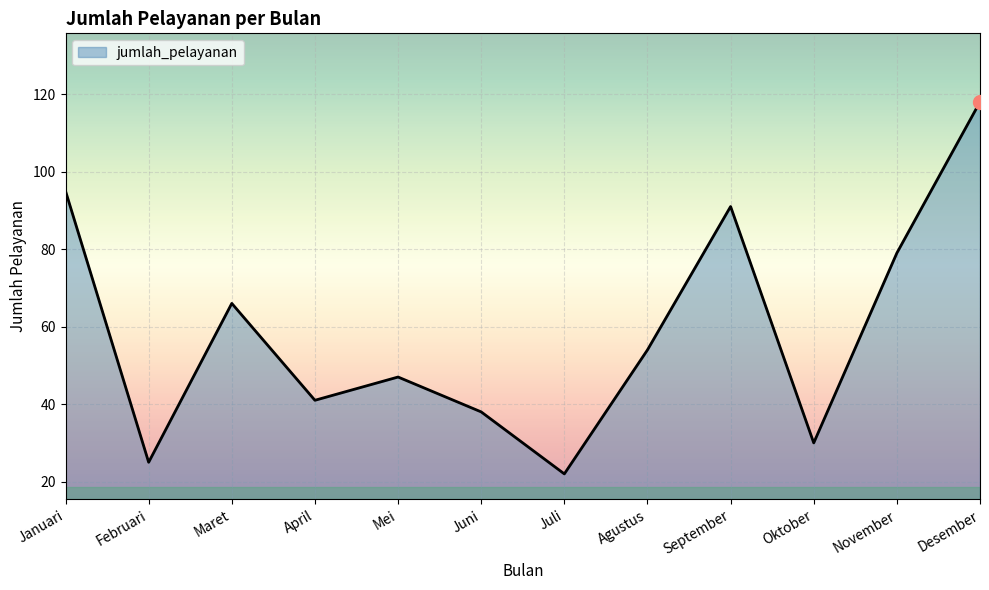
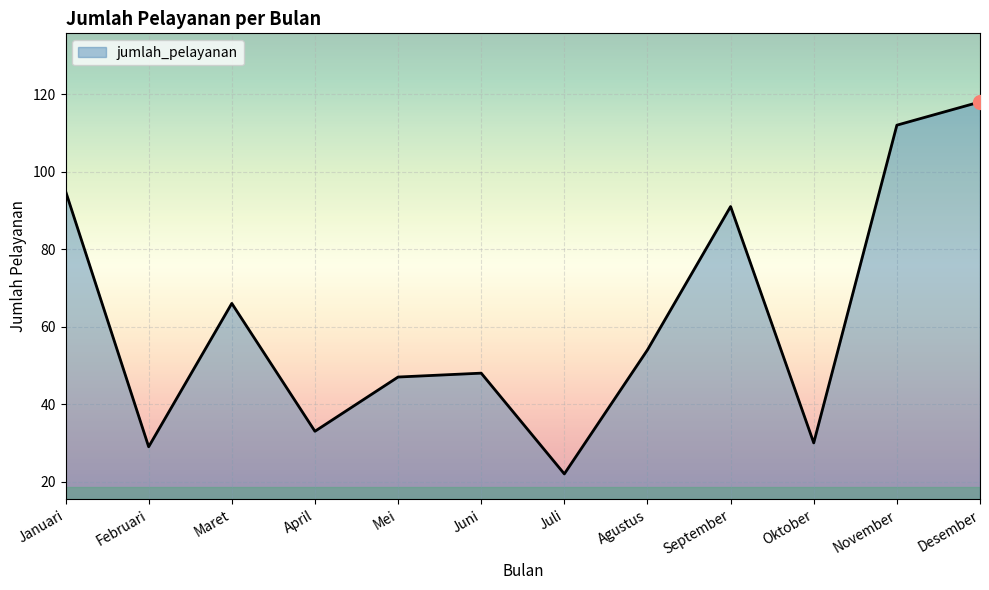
jumlah_pelayanan, Februari: 25 -> 29
jumlah_pelayanan, April: 41 -> 33
jumlah_pelayanan, Juni: 38 -> 48
jumlah_pelayanan, November: 79 -> 112
